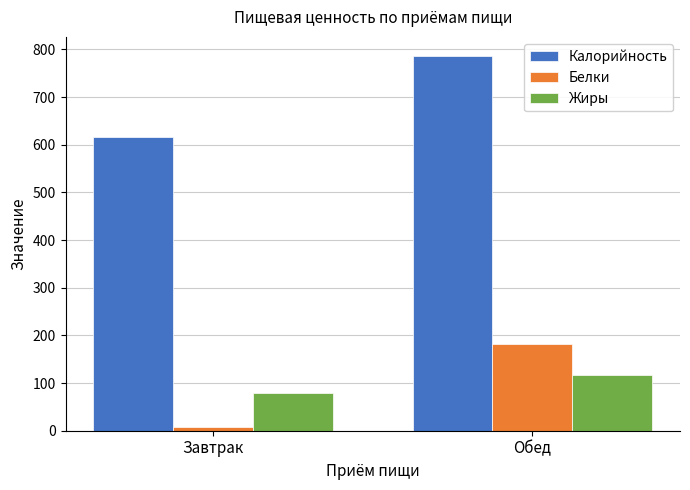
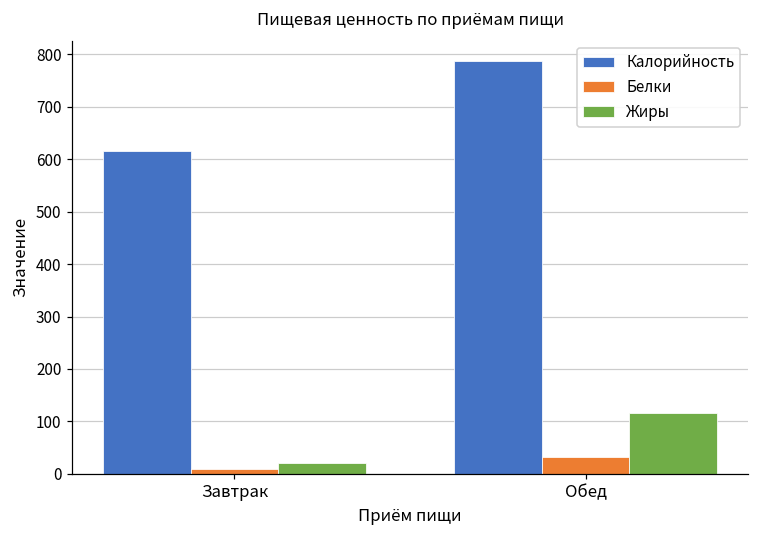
Жиры, Завтрак: 80 -> 20
Белки, Обед: 180 -> 30
